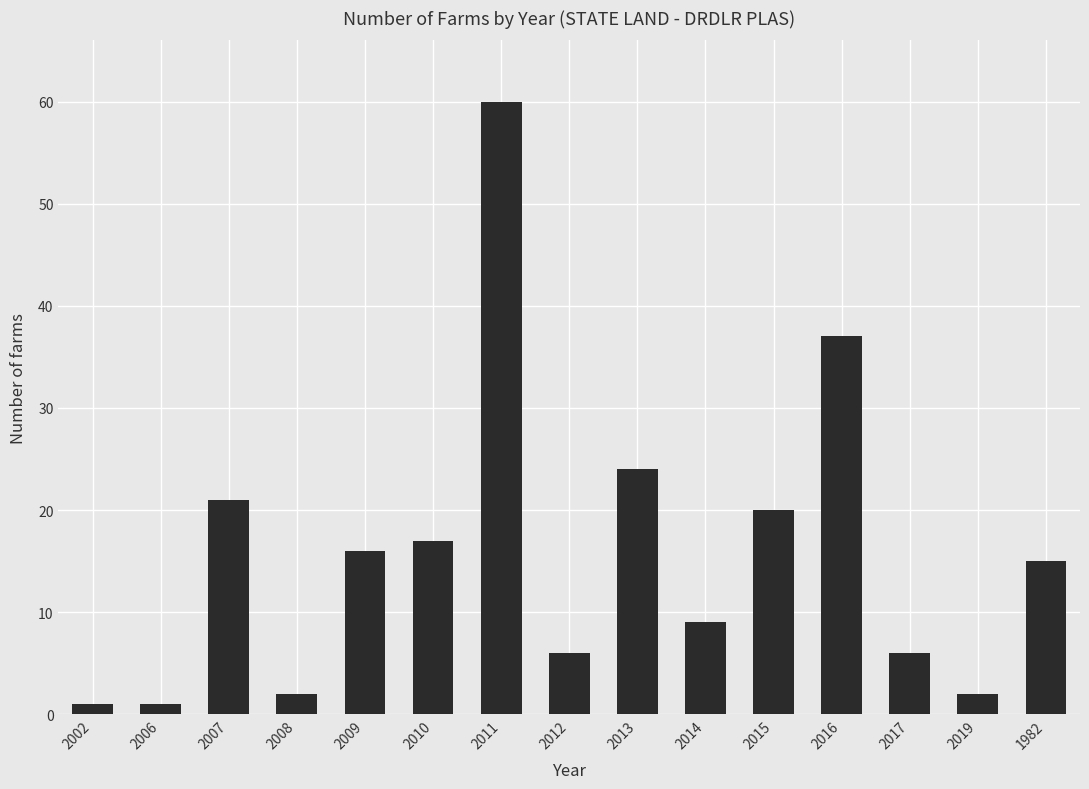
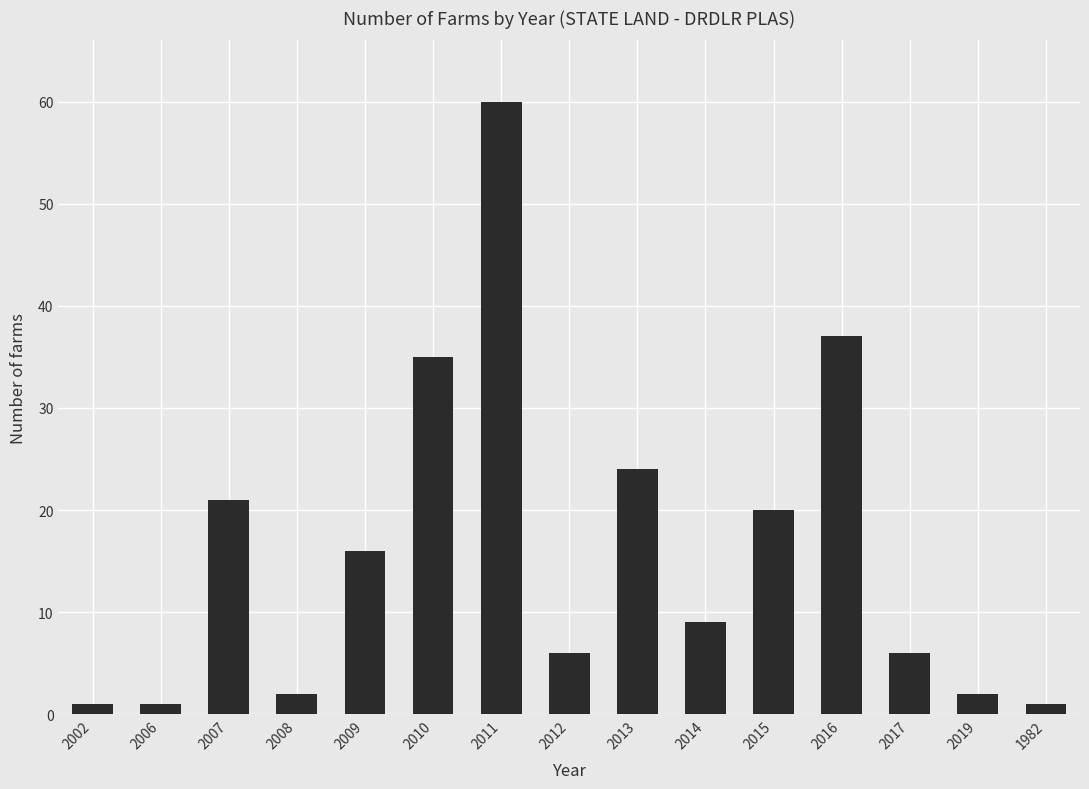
2010: 17 -> 35
1982: 15 -> 1
